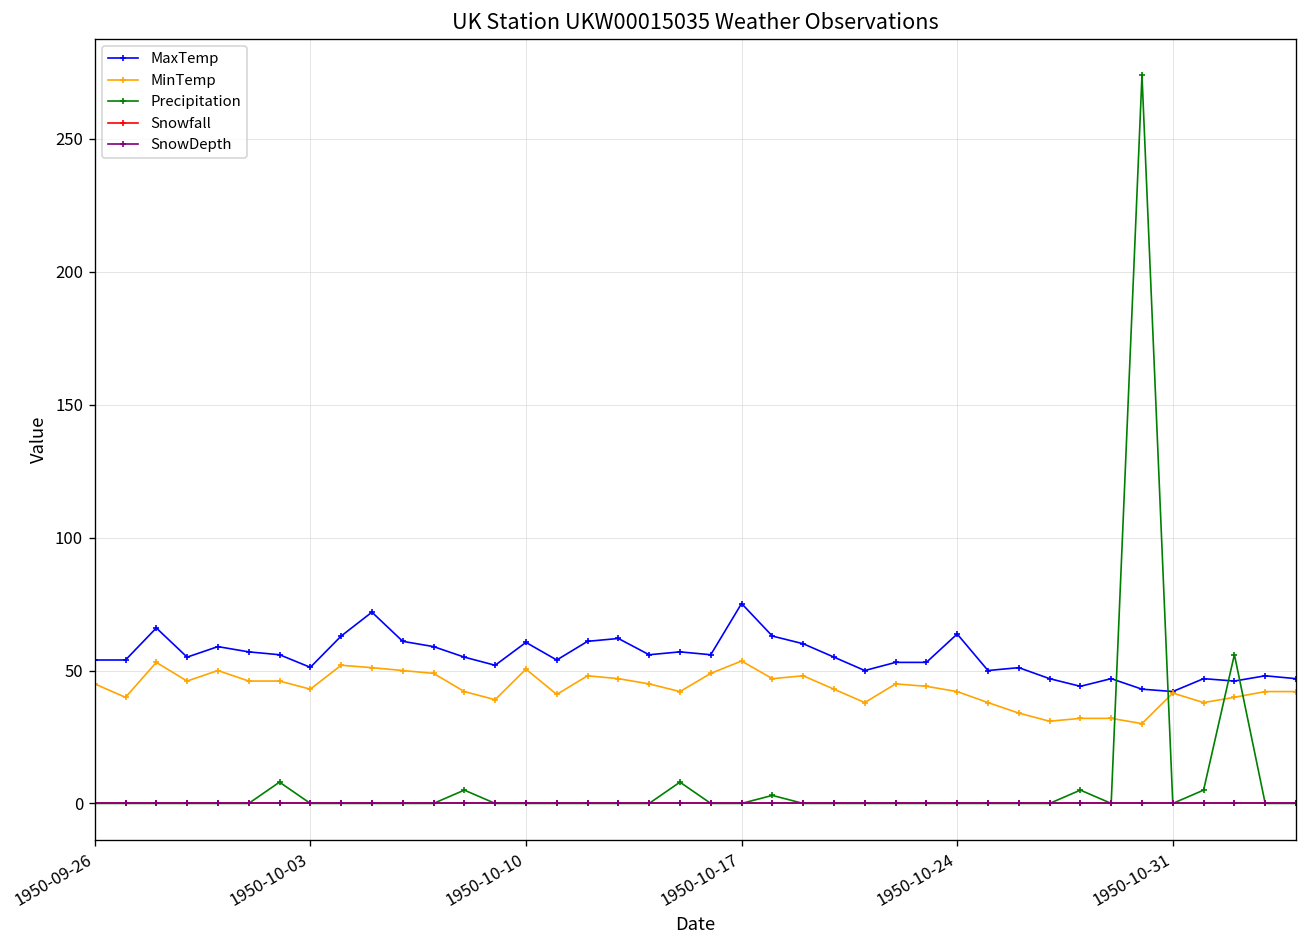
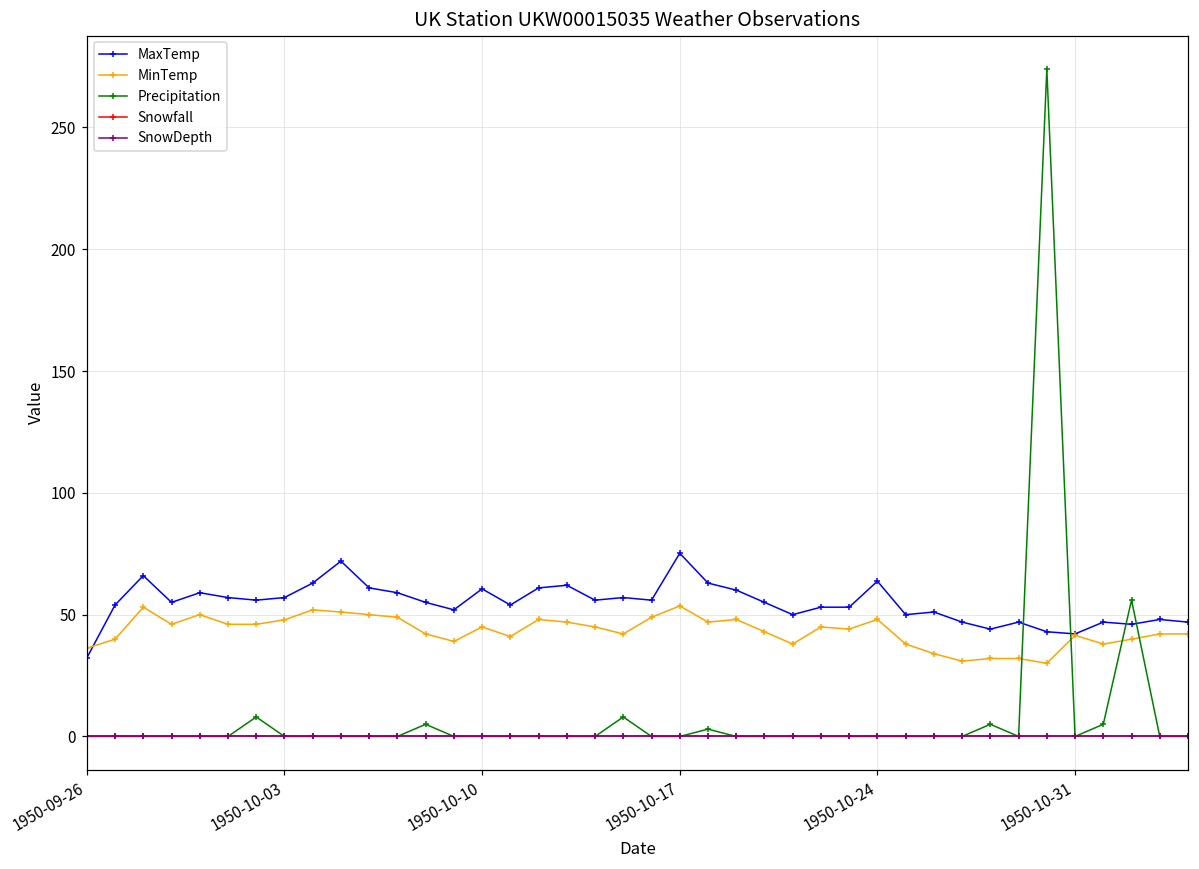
MaxTemp, 1950-09-26: 54 -> 32
MinTemp, 1950-09-26: 45 -> 36
MaxTemp, 1950-10-03: 51 -> 57
MinTemp, 1950-10-03: 43 -> 48
MinTemp, 1950-10-10: 51 -> 45
MinTemp, 1950-10-24: 42 -> 48
